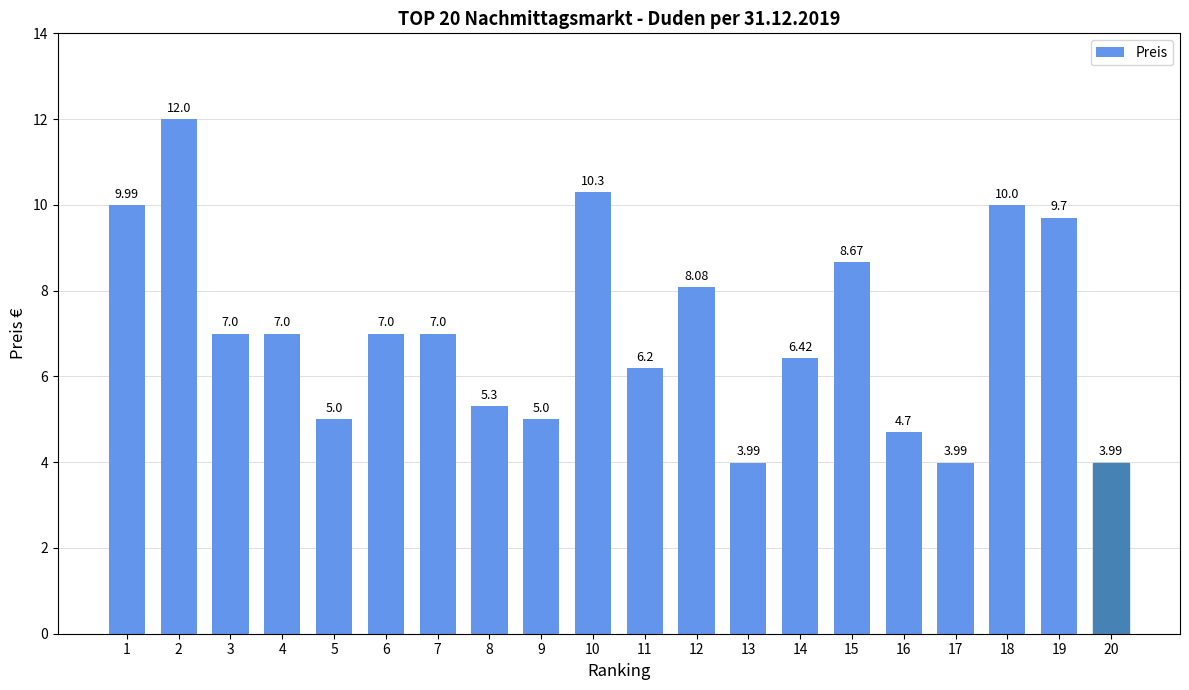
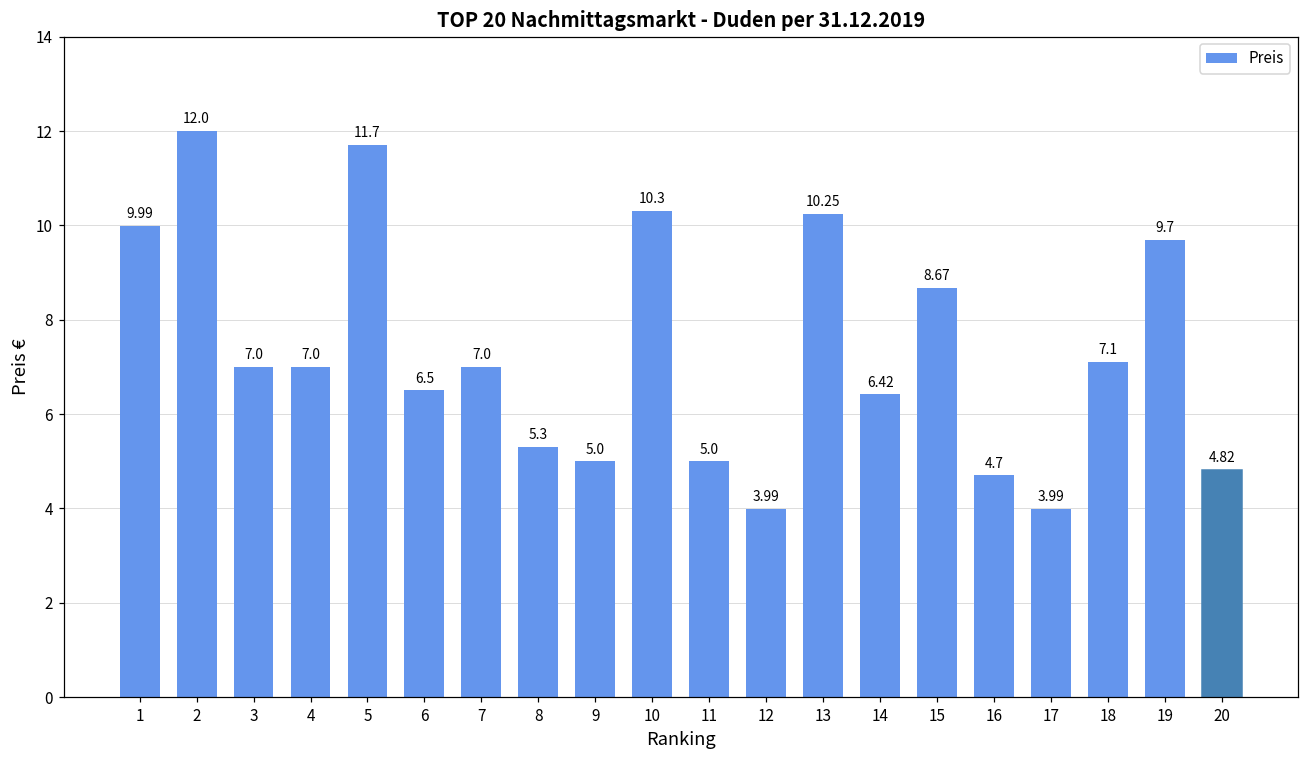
5: 5.0 -> 11.7
6: 7.0 -> 6.5
11: 6.2 -> 5.0
12: 8.08 -> 3.99
13: 3.99 -> 10.25
18: 10.0 -> 7.1
20: 3.99 -> 4.82
